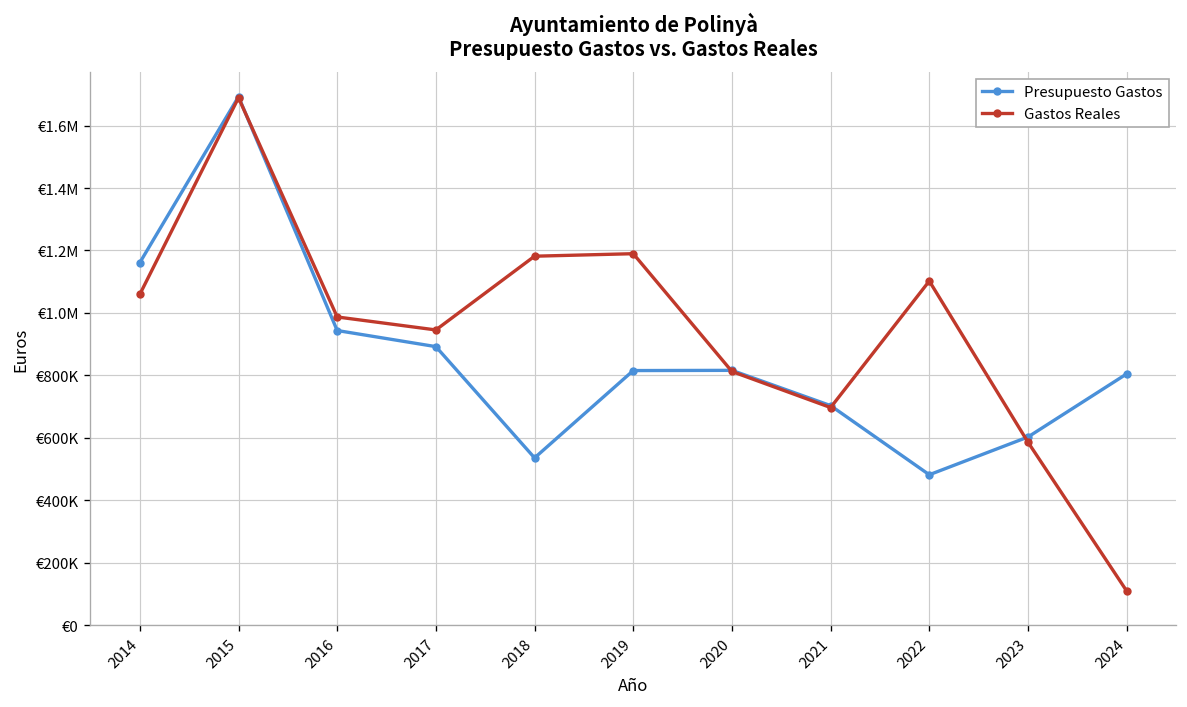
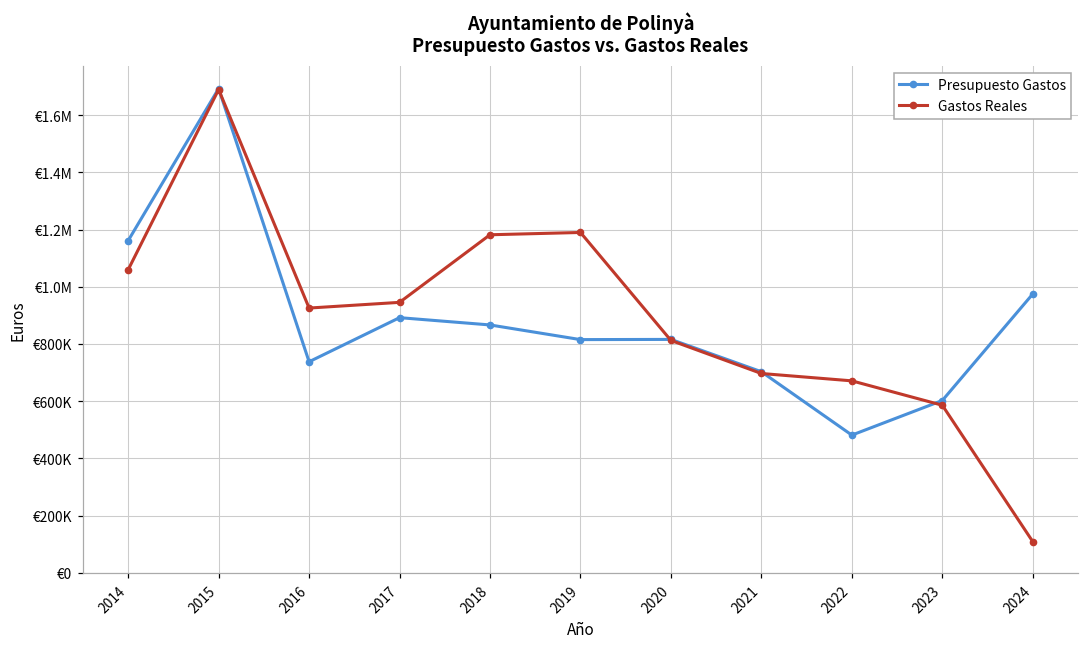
Presupuesto Gastos, 2016: €940000 -> €740000
Gastos Reales, 2016: €990000 -> €930000
Presupuesto Gastos, 2018: €540000 -> €870000
Gastos Reales, 2022: €1100000 -> €670000
Presupuesto Gastos, 2024: €800000 -> €970000
